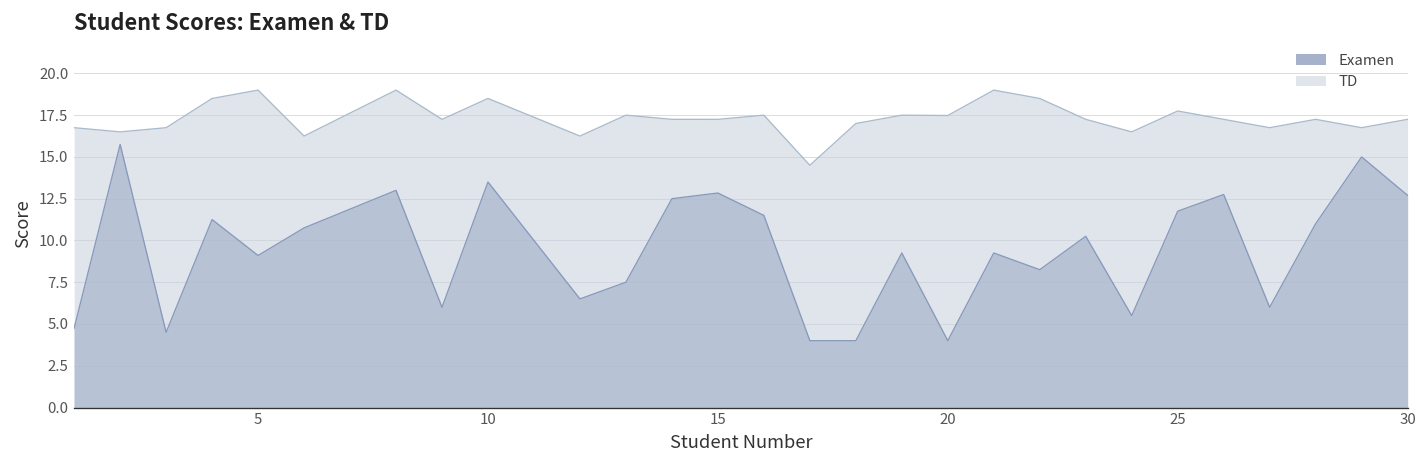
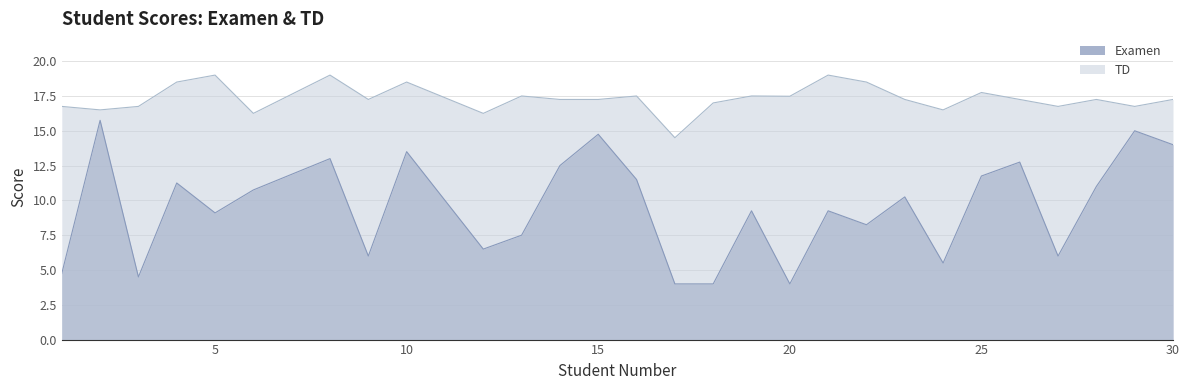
Examen, 15: 12.8 -> 14.8
Examen, 30: 12.7 -> 14.0
